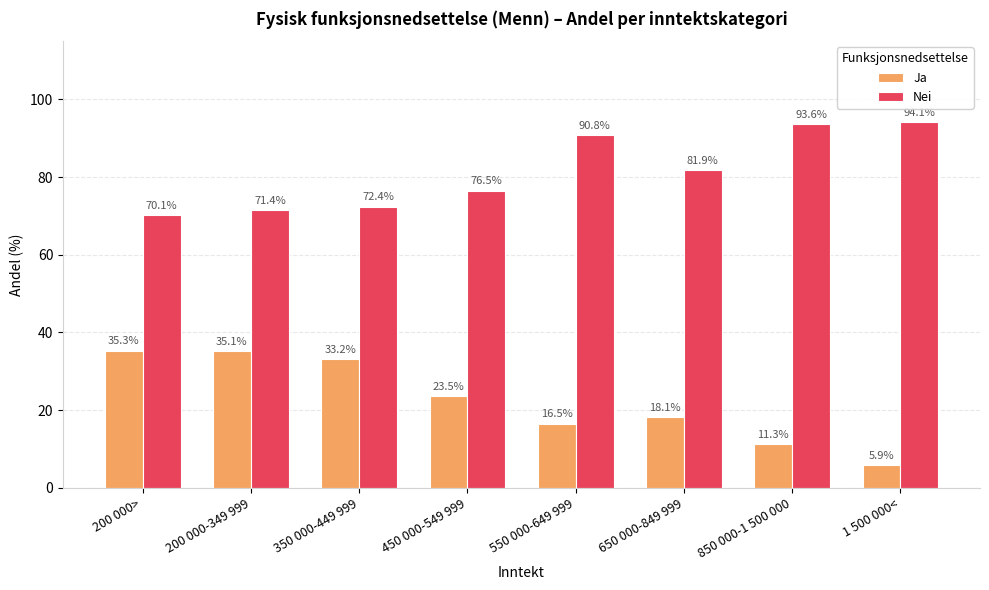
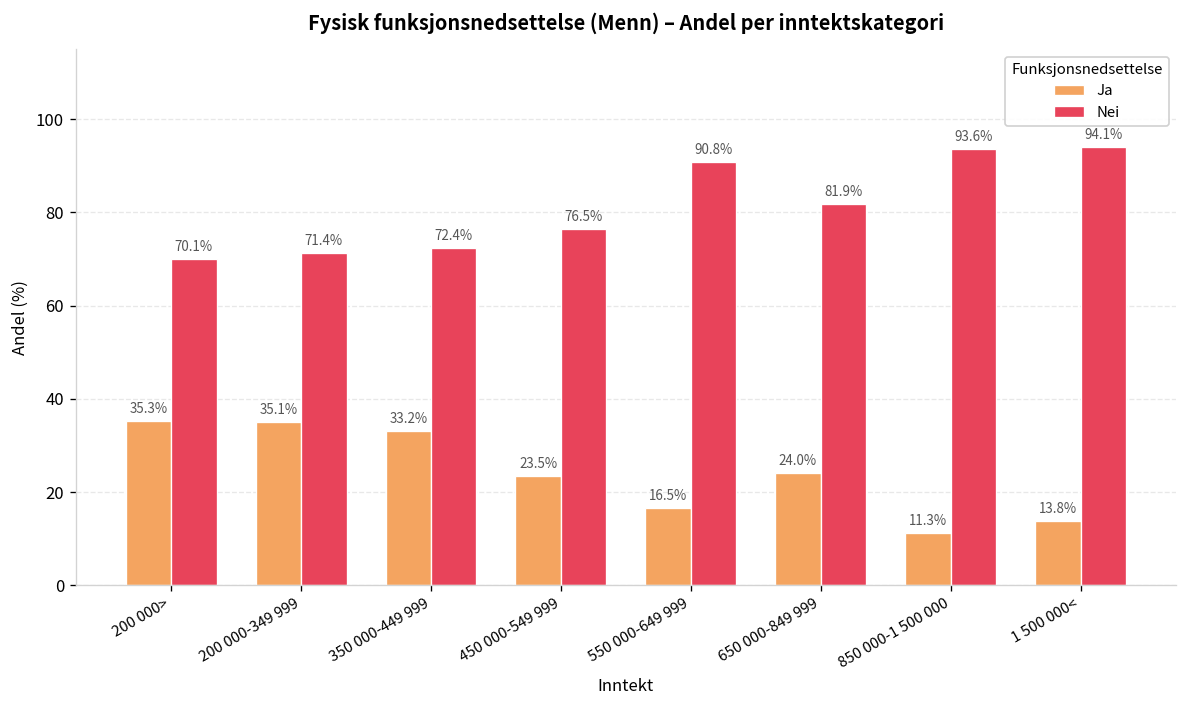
Ja, 650 000-849 999: 18.1% -> 24.0%
Ja, 1 500 000<: 5.9% -> 13.8%
